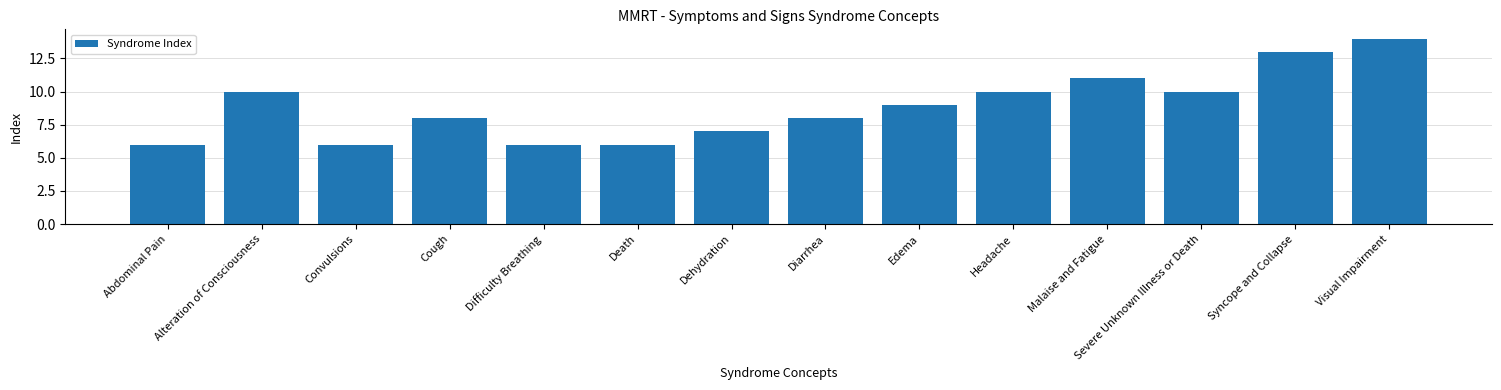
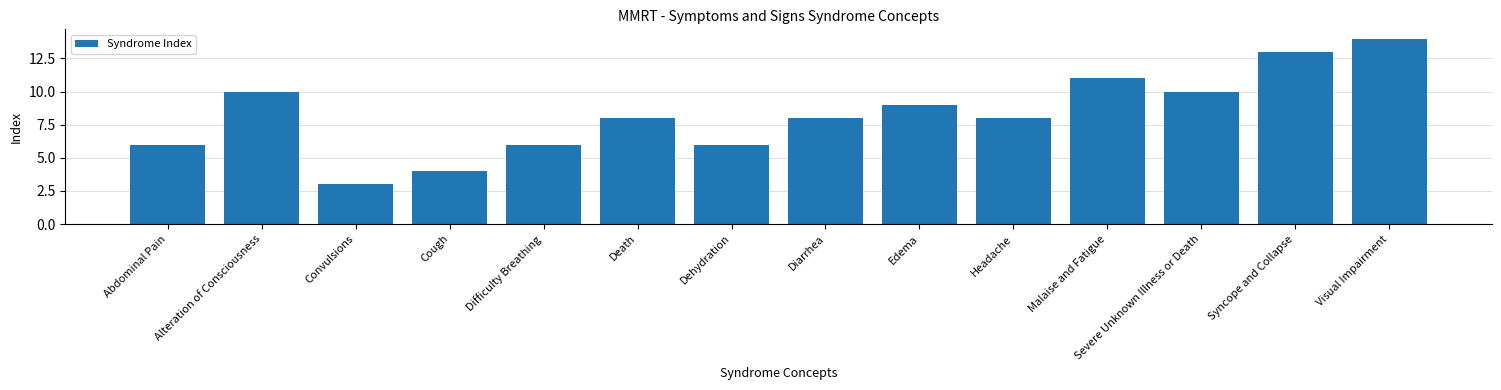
Convulsions: 6 -> 3
Cough: 8 -> 4
Death: 6 -> 8
Dehydration: 7 -> 6
Headache: 10 -> 8
